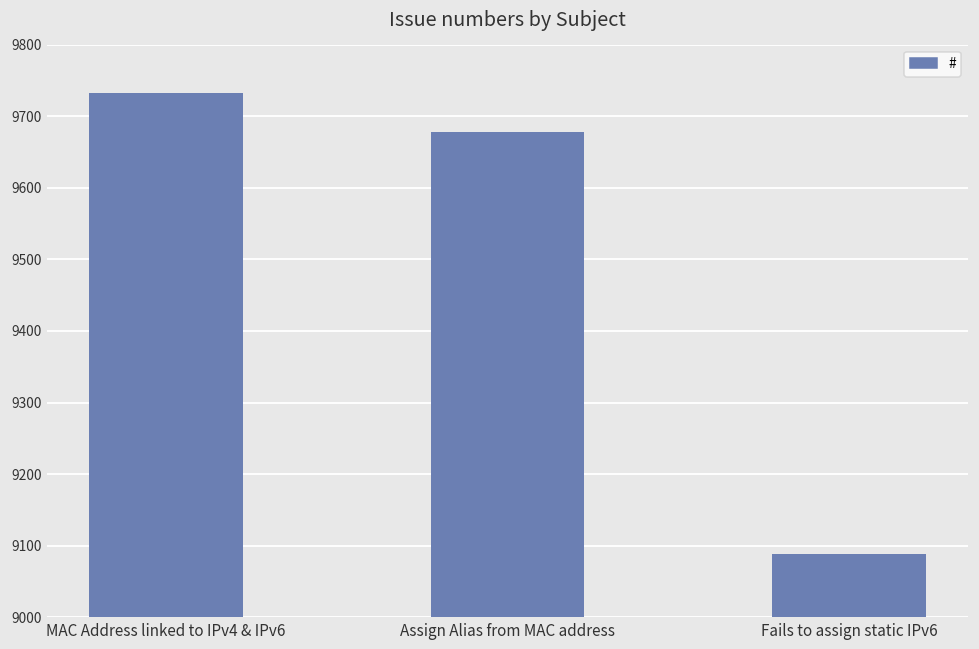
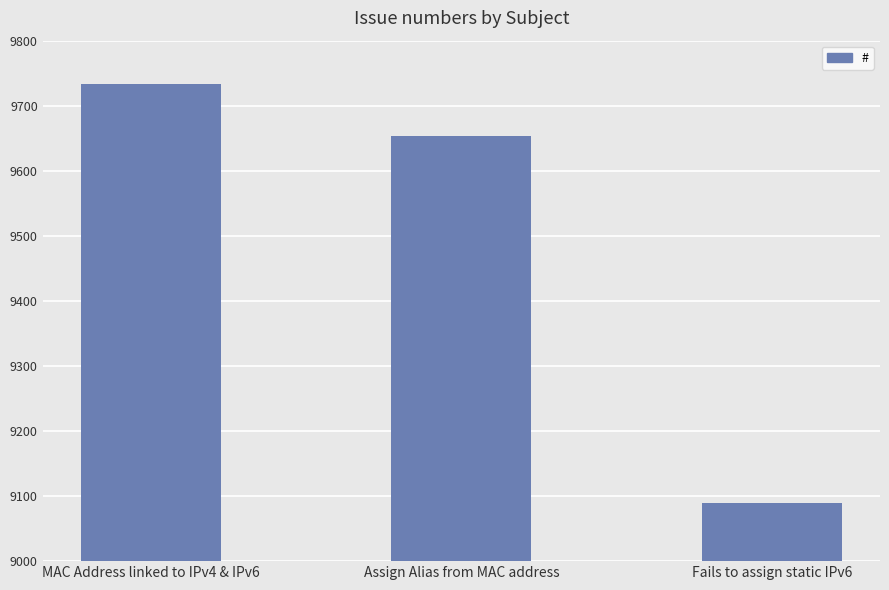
Assign Alias from MAC address: 9680 -> 9650
